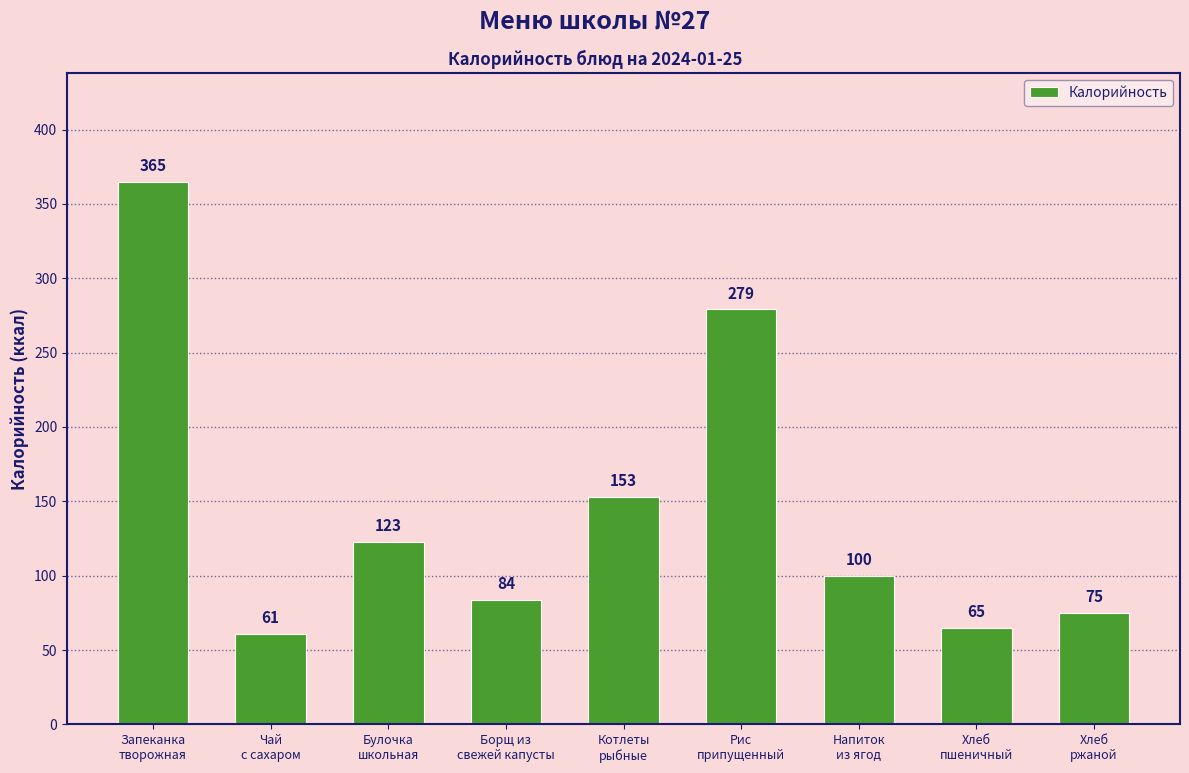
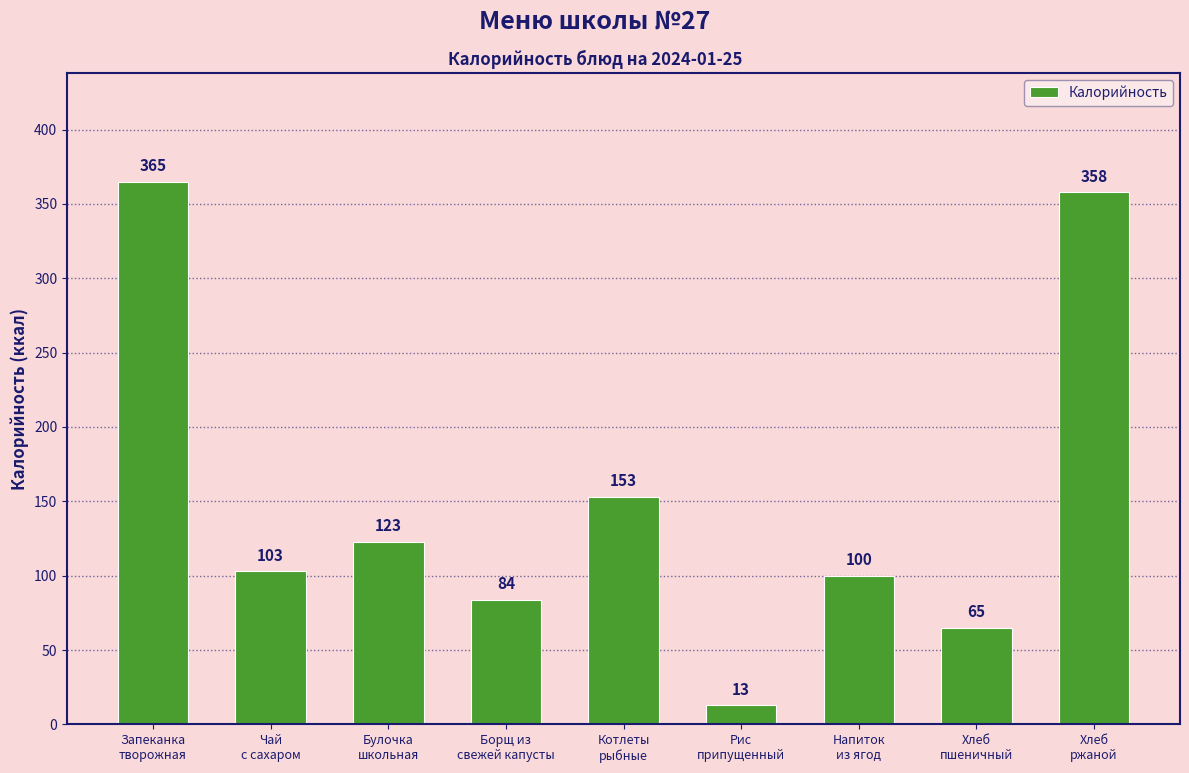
Чай с сахаром: 61 -> 103
Рис припущенный: 279 -> 13
Хлеб ржаной: 75 -> 358
